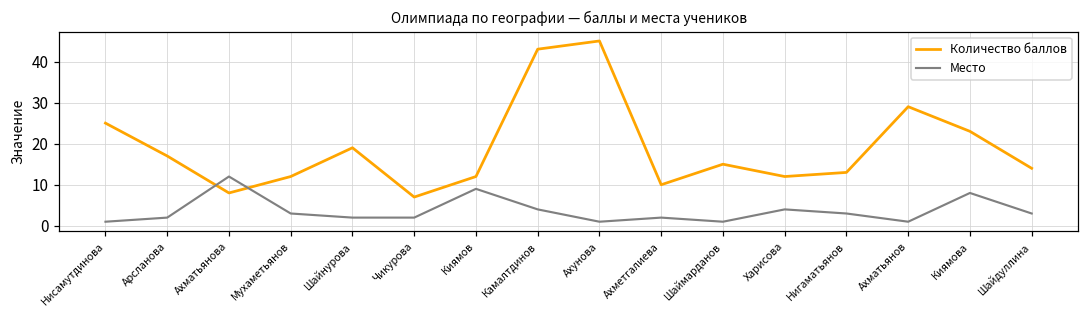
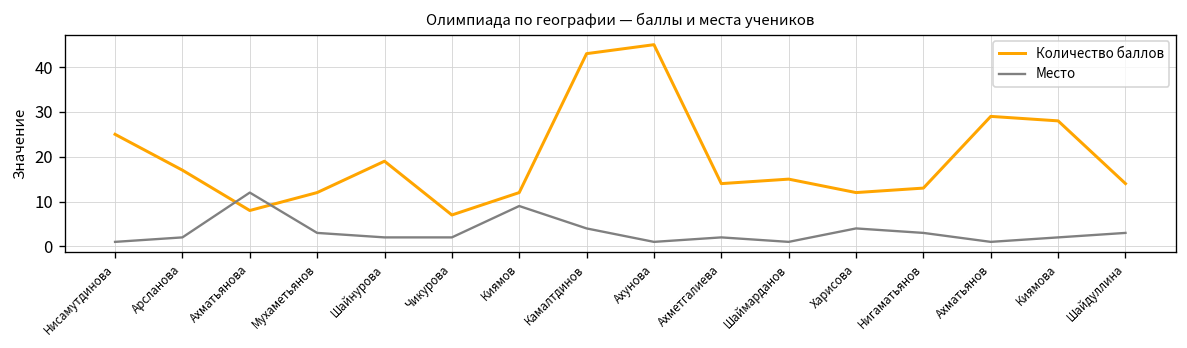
Количество баллов, Ахметгалиева: 10 -> 14
Количество баллов, Киямова: 23 -> 28
Место, Киямова: 8 -> 2
